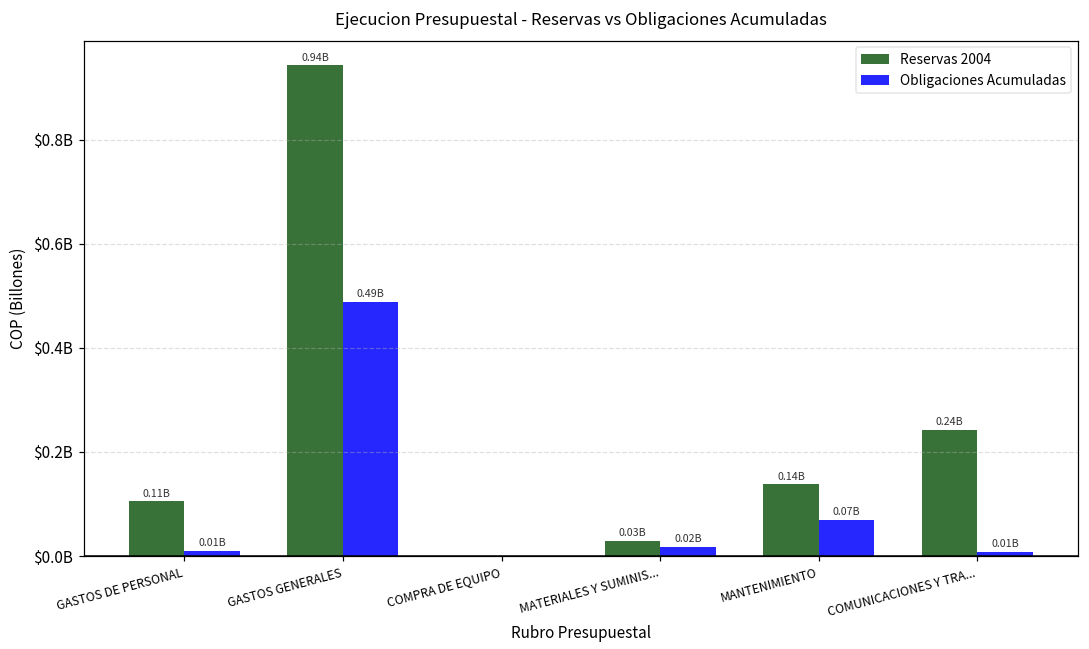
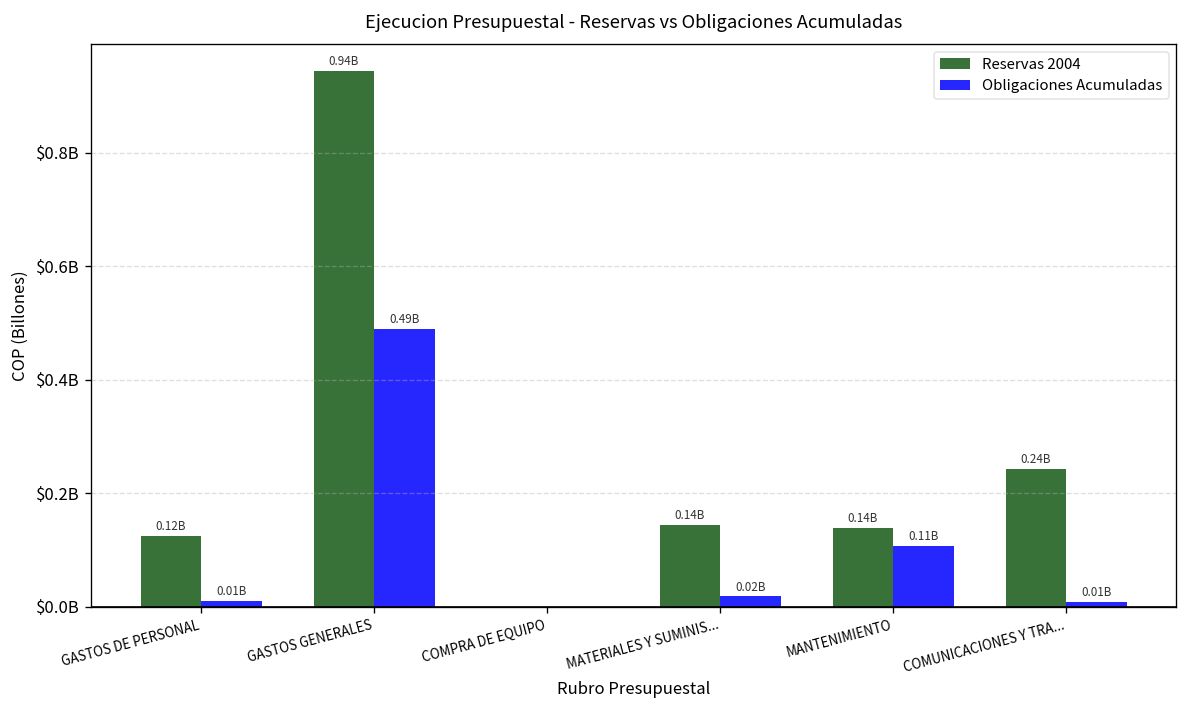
Reservas 2004, GASTOS DE PERSONAL: 0.11B -> 0.12B
Reservas 2004, MATERIALES Y SUMINIS...: 0.03B -> 0.14B
Obligaciones Acumuladas, MANTENIMIENTO: 0.07B -> 0.11B
